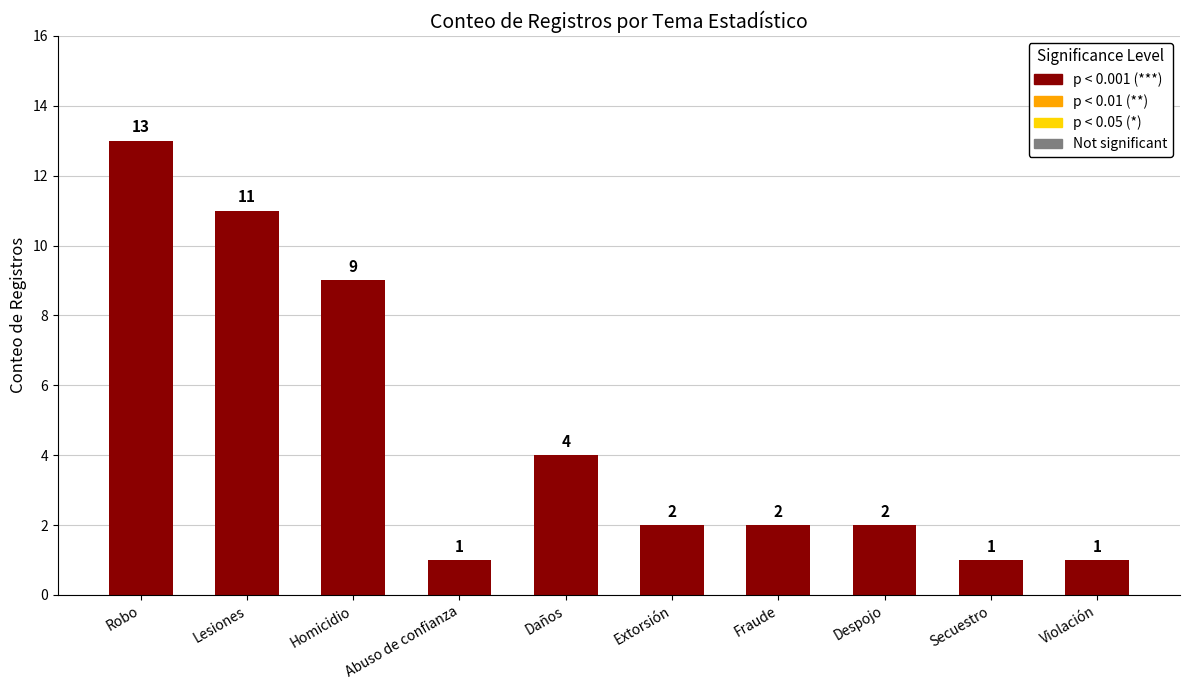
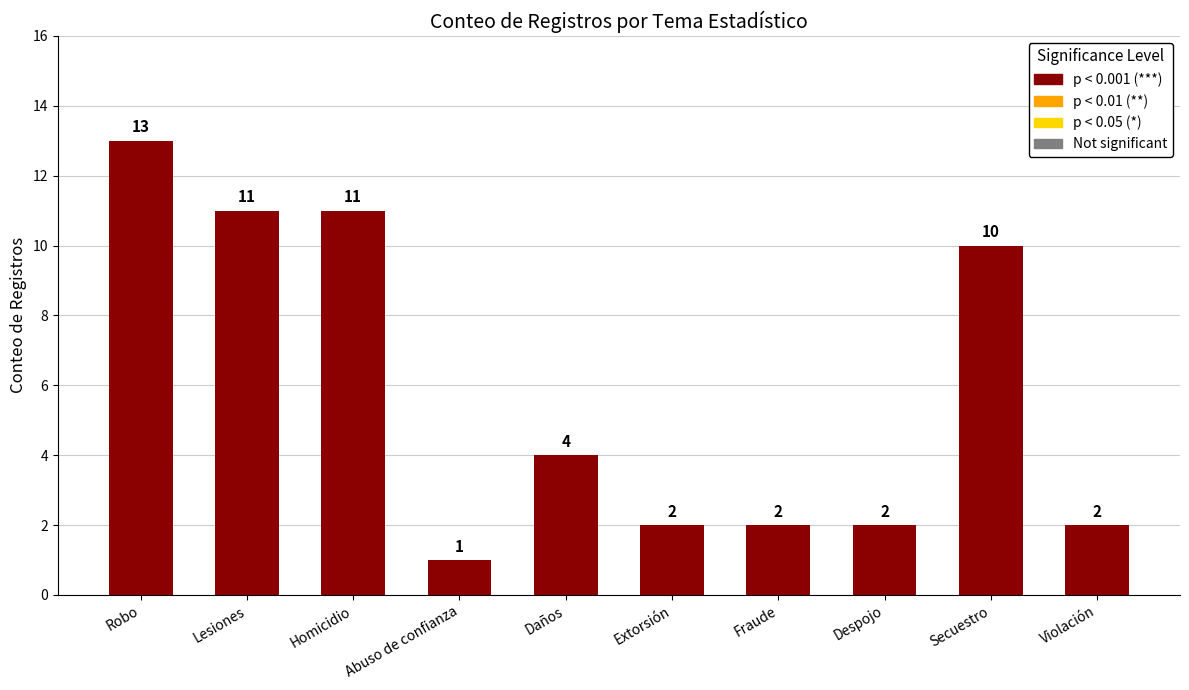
Homicidio: 9 -> 11
Secuestro: 1 -> 10
Violación: 1 -> 2
